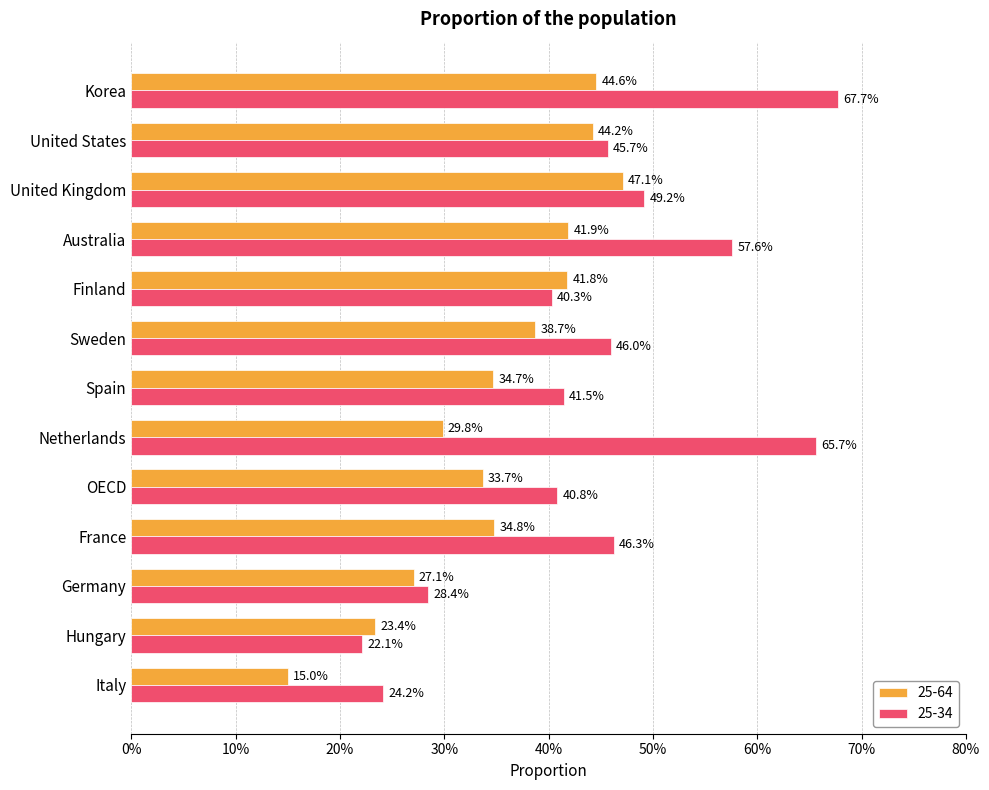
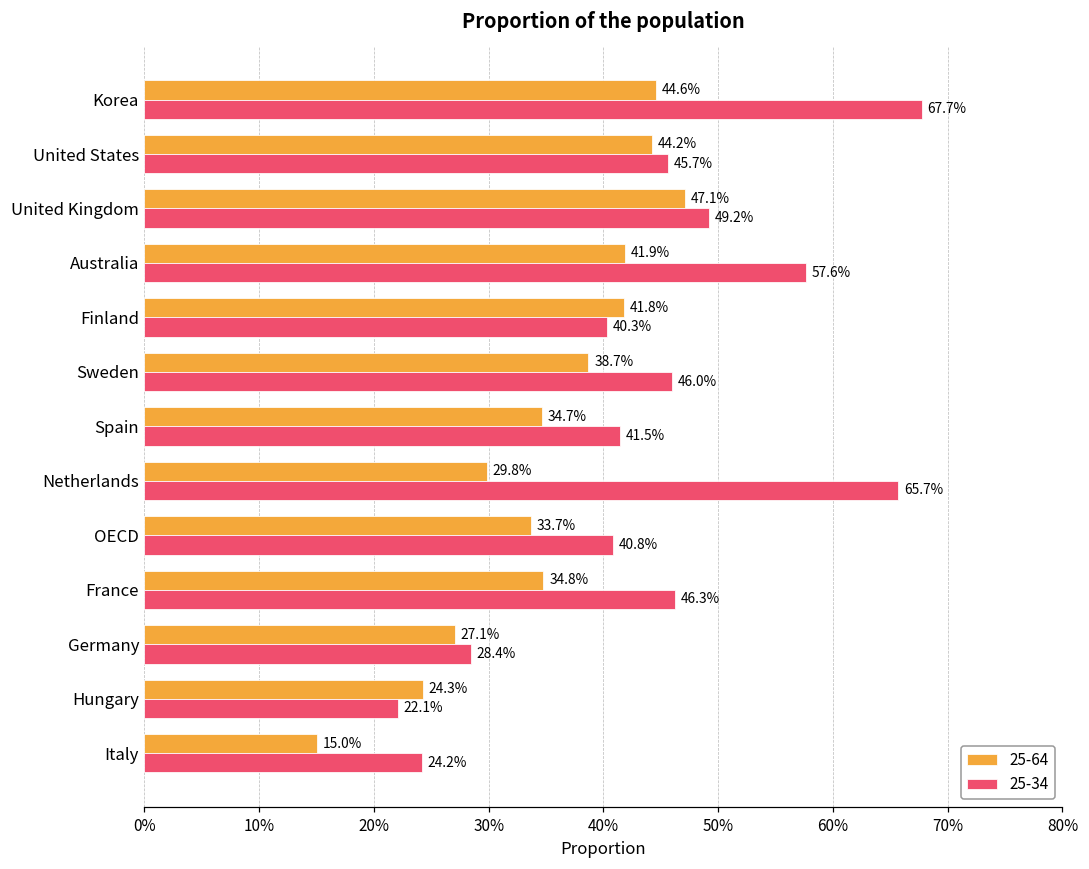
25-64, Hungary: 23.4% -> 24.3%
